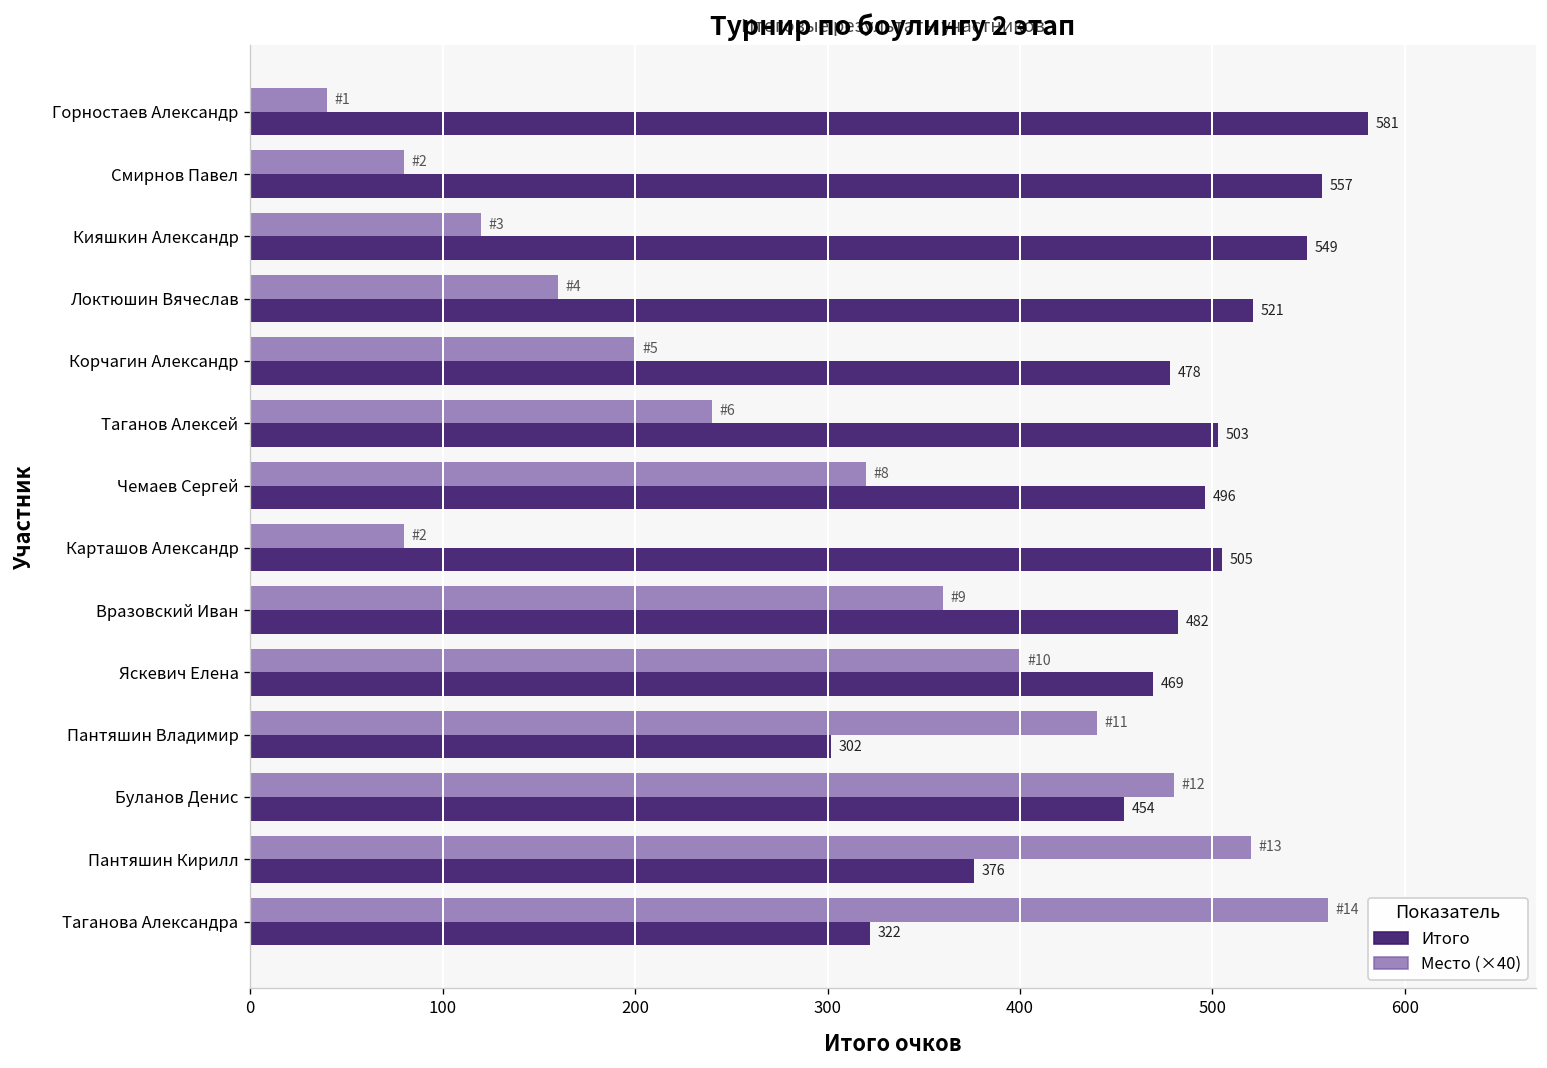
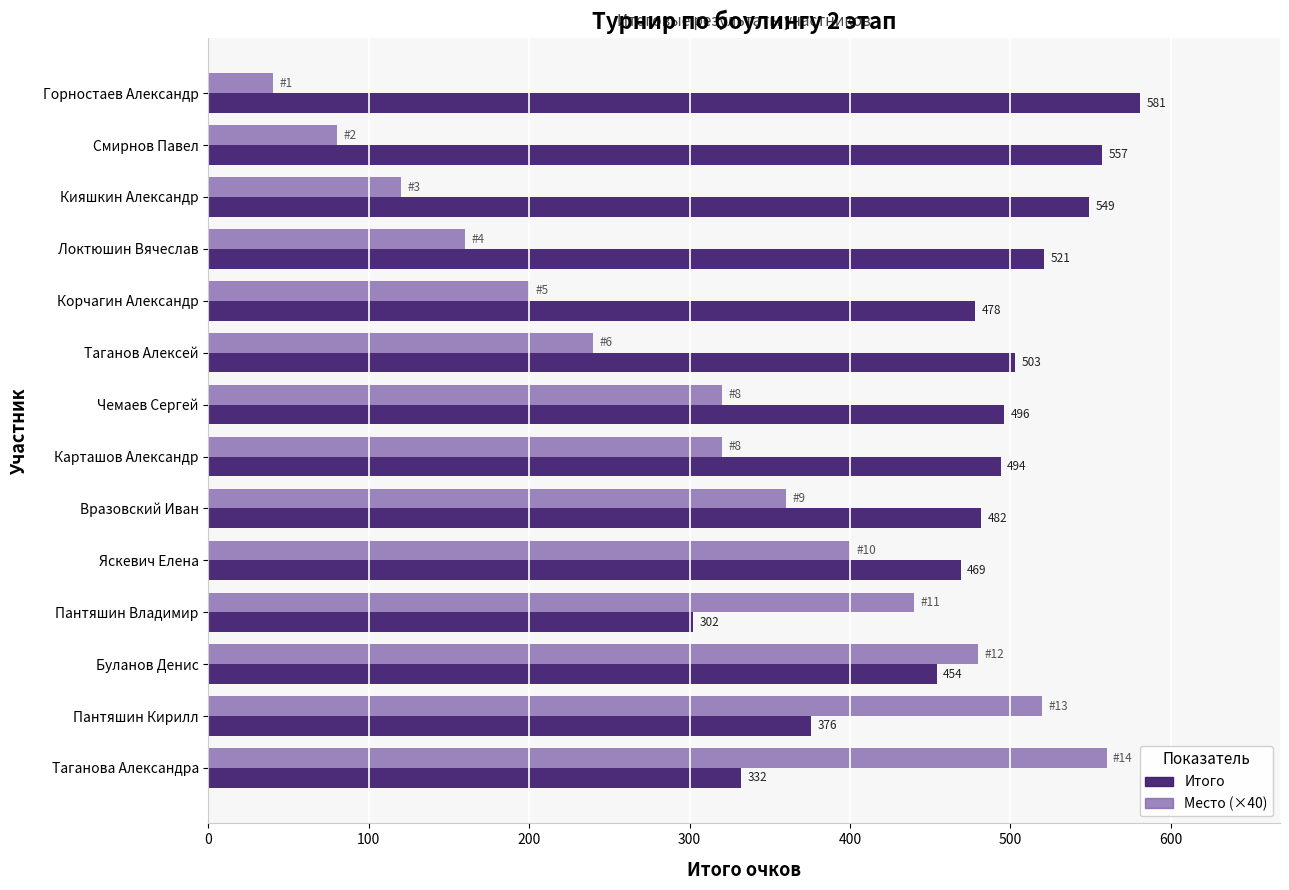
Место (×40), Карташов Александр: 2 -> 8
Итого, Карташов Александр: 505 -> 494
Итого, Таганова Александра: 322 -> 332
